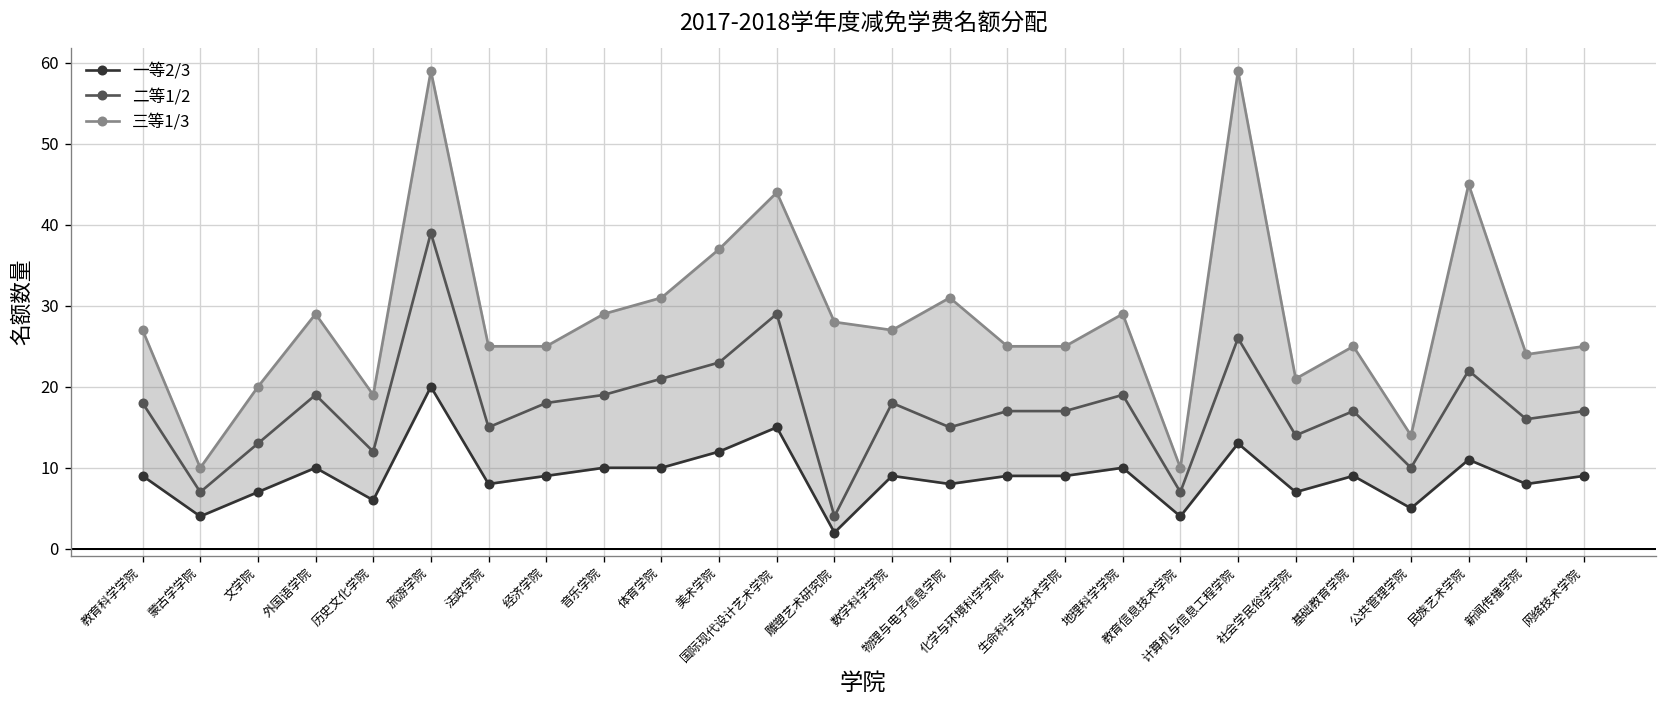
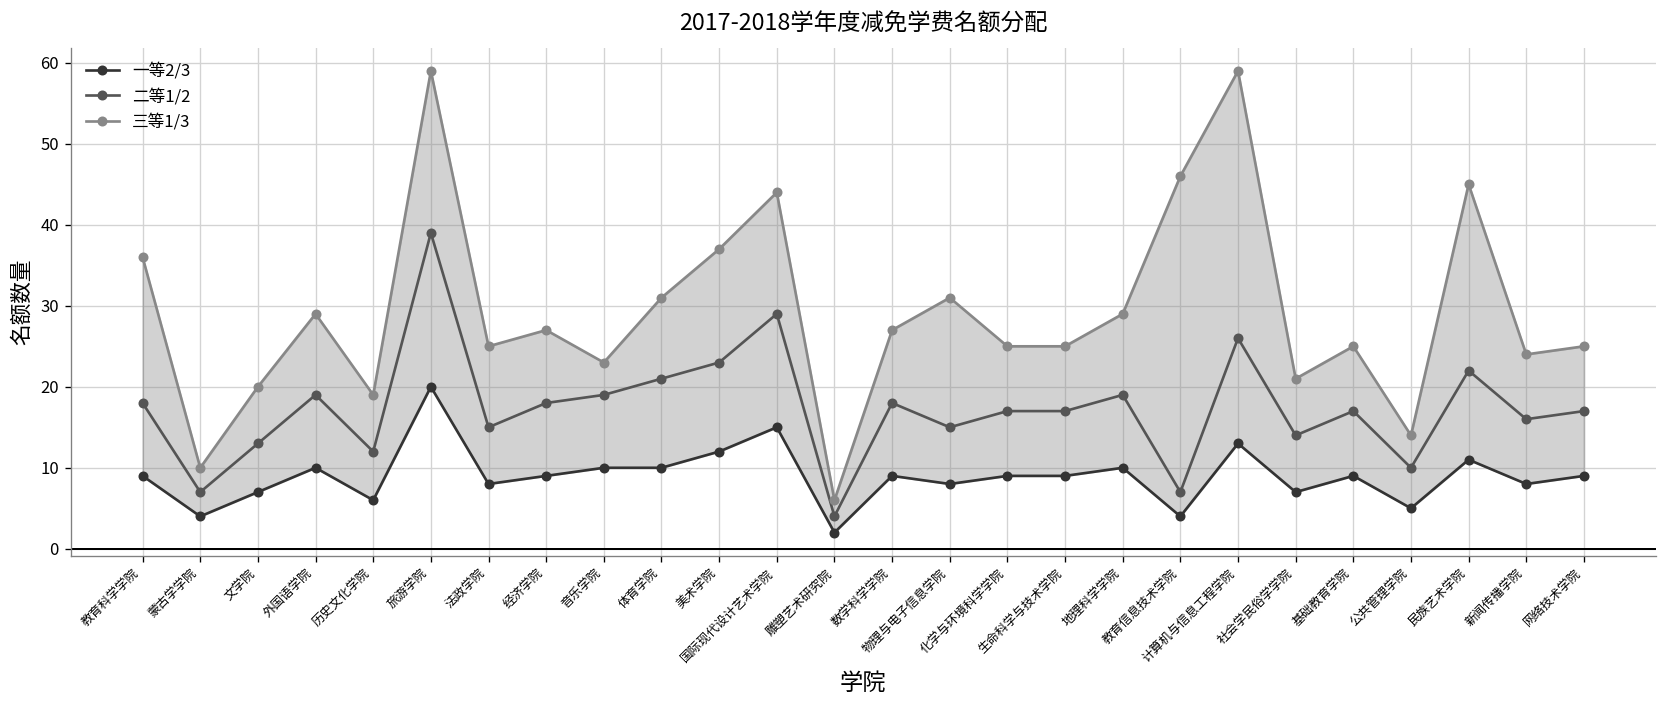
三等1/3, 教育科学学院: 27 -> 36
三等1/3, 经济学院: 25 -> 27
三等1/3, 音乐学院: 29 -> 23
三等1/3, 雕塑艺术研究院: 28 -> 6
三等1/3, 教育信息技术学院: 10 -> 46
